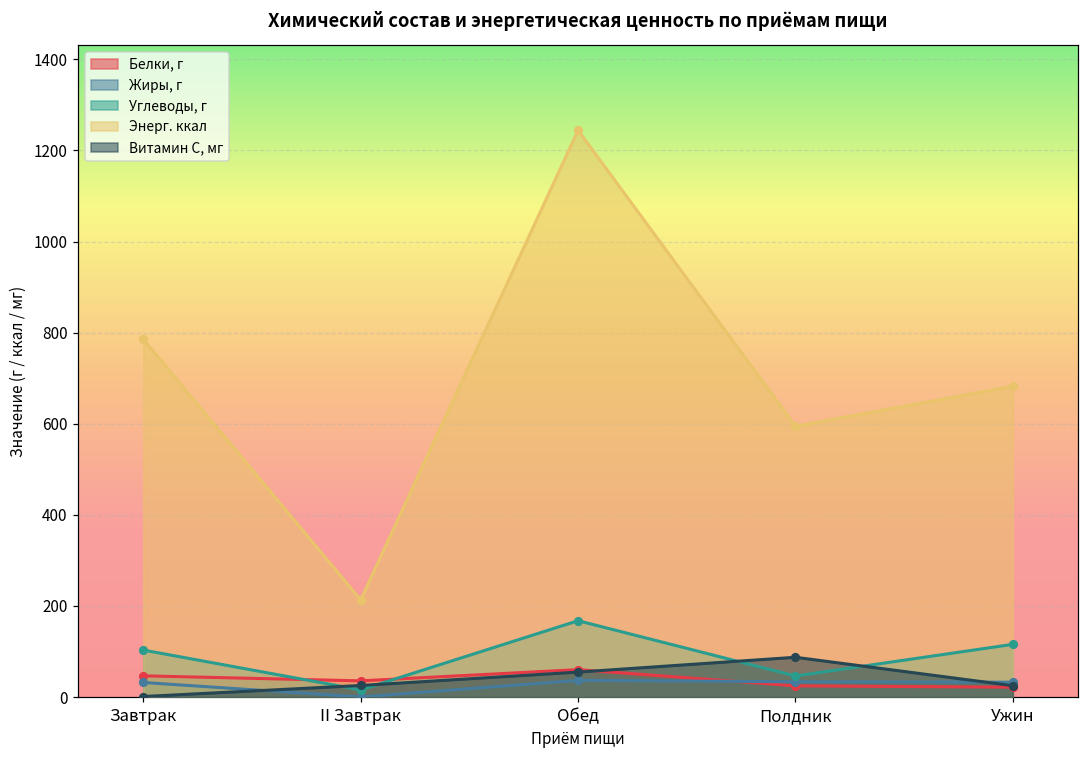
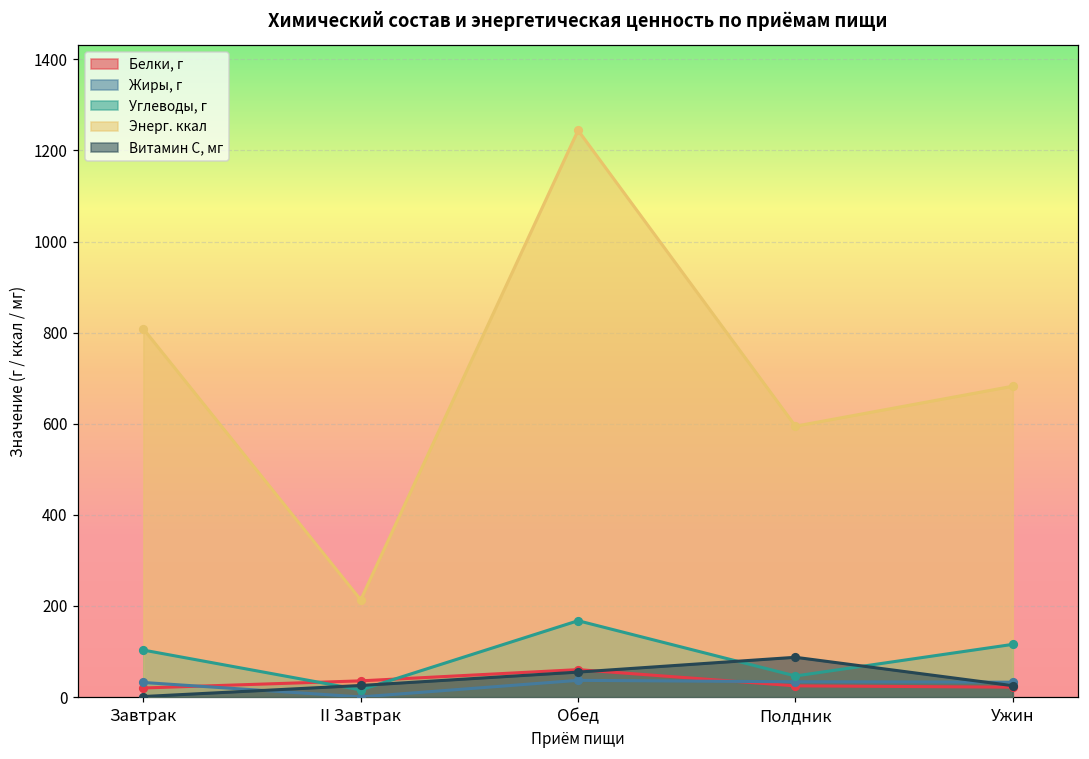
Белки, г, Завтрак: 50 -> 20
Энерг. ккал, Завтрак: 790 -> 810
